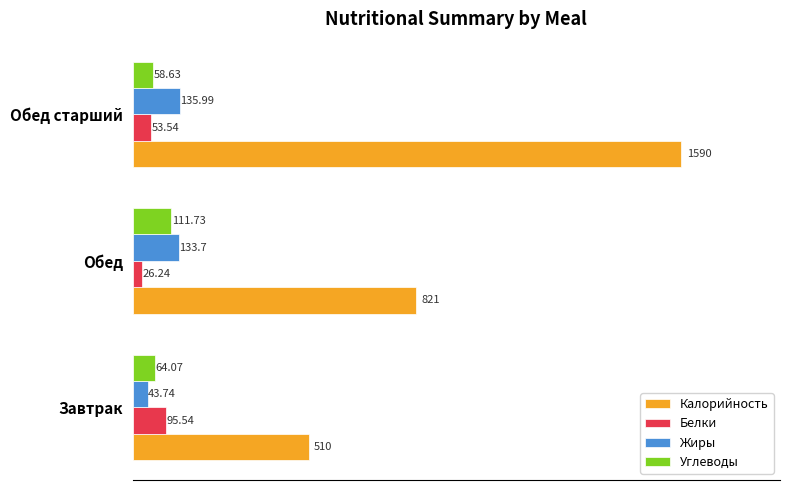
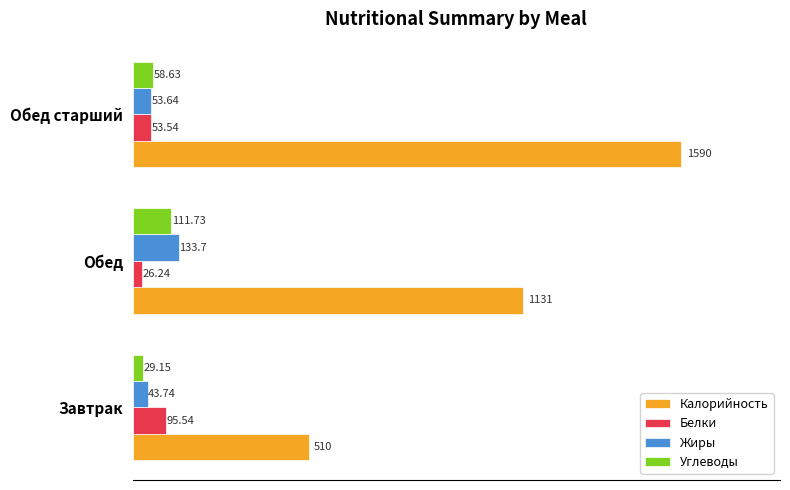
Жиры, Обед старший: 135.99 -> 53.64
Калорийность, Обед: 821 -> 1131
Углеводы, Завтрак: 64.07 -> 29.15
